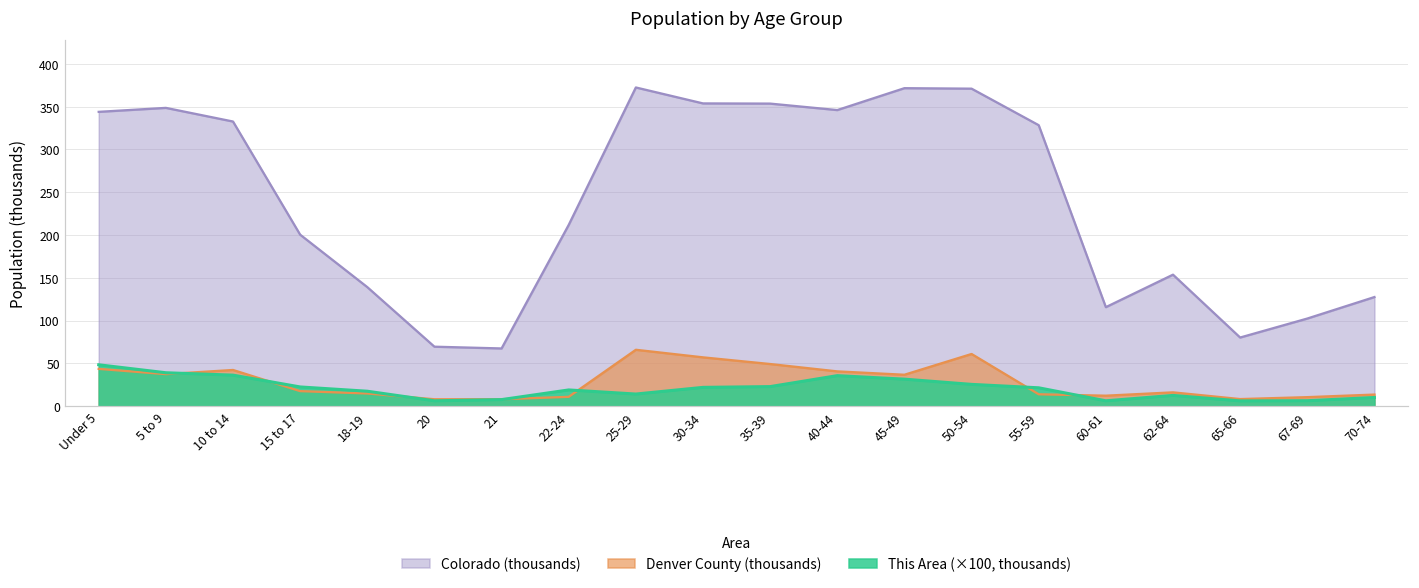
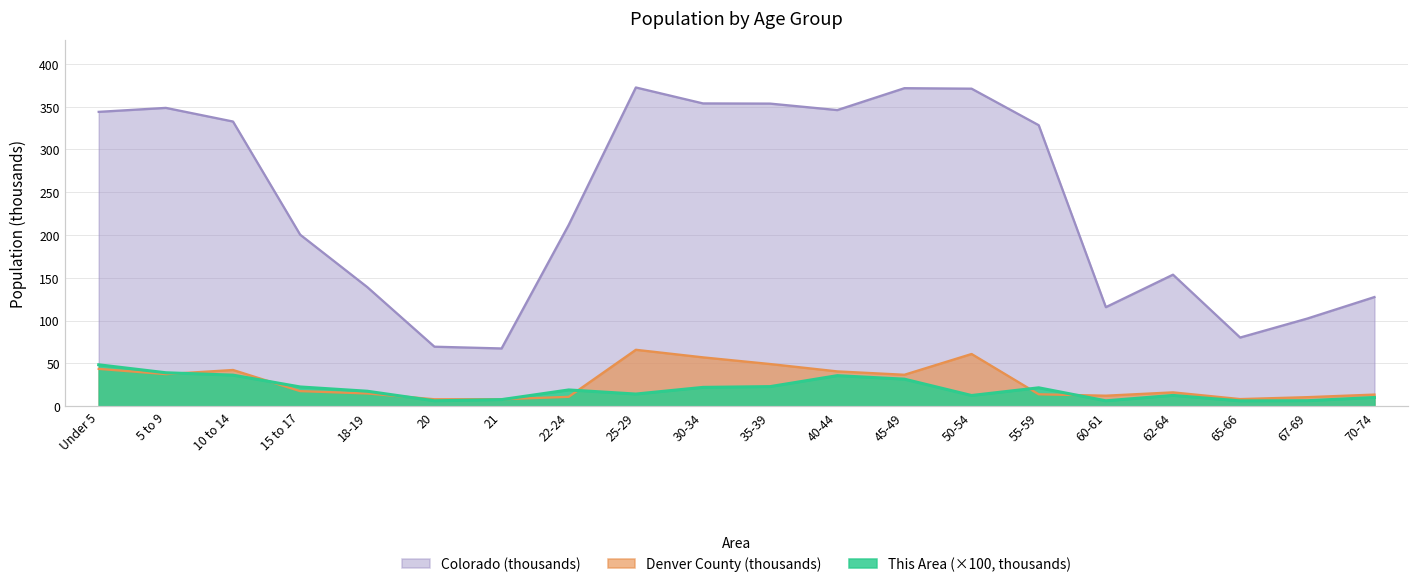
This Area (×100, thousands), 50-54: 30 -> 10
